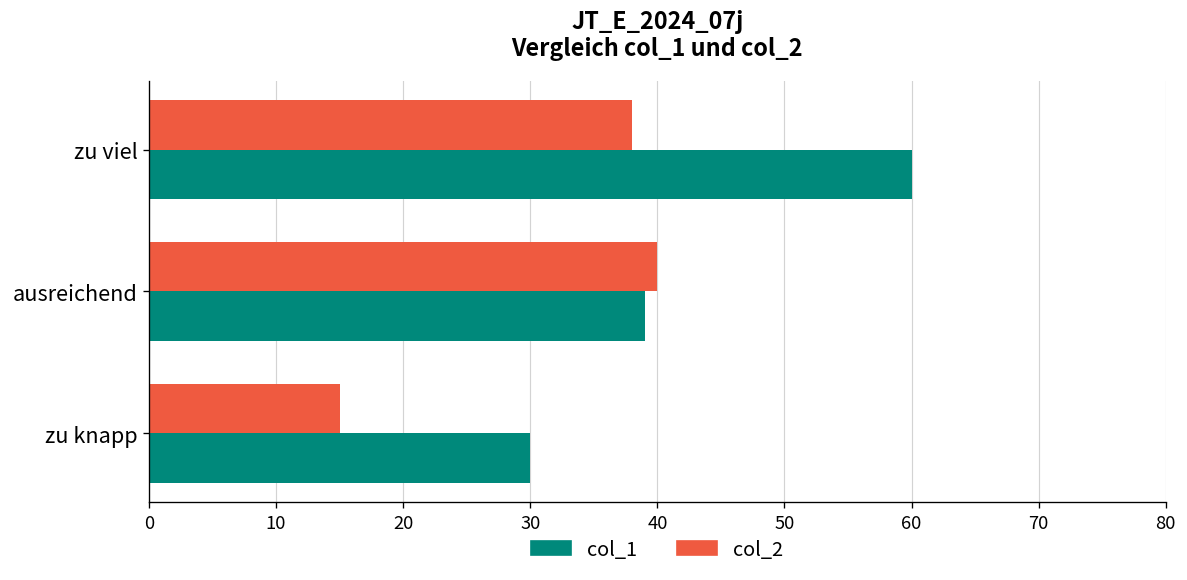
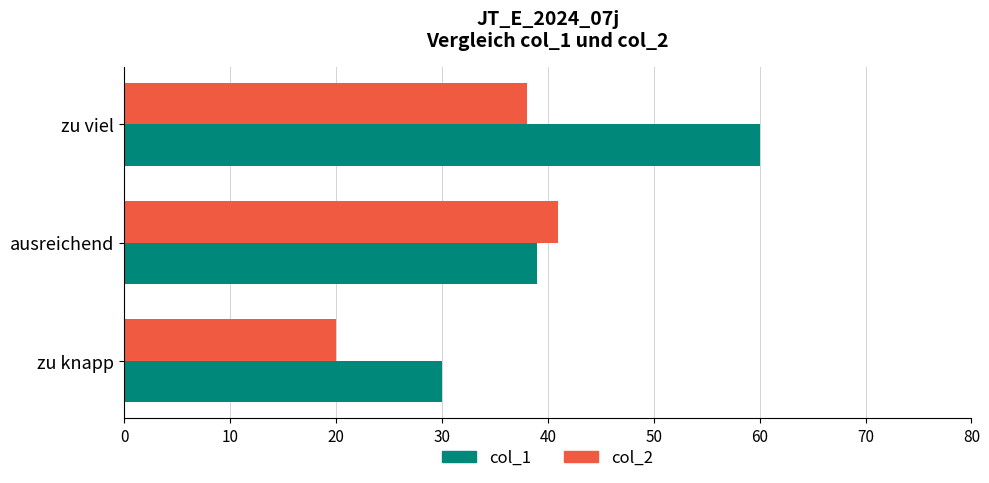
col_2, ausreichend: 40 -> 41
col_2, zu knapp: 15 -> 20
